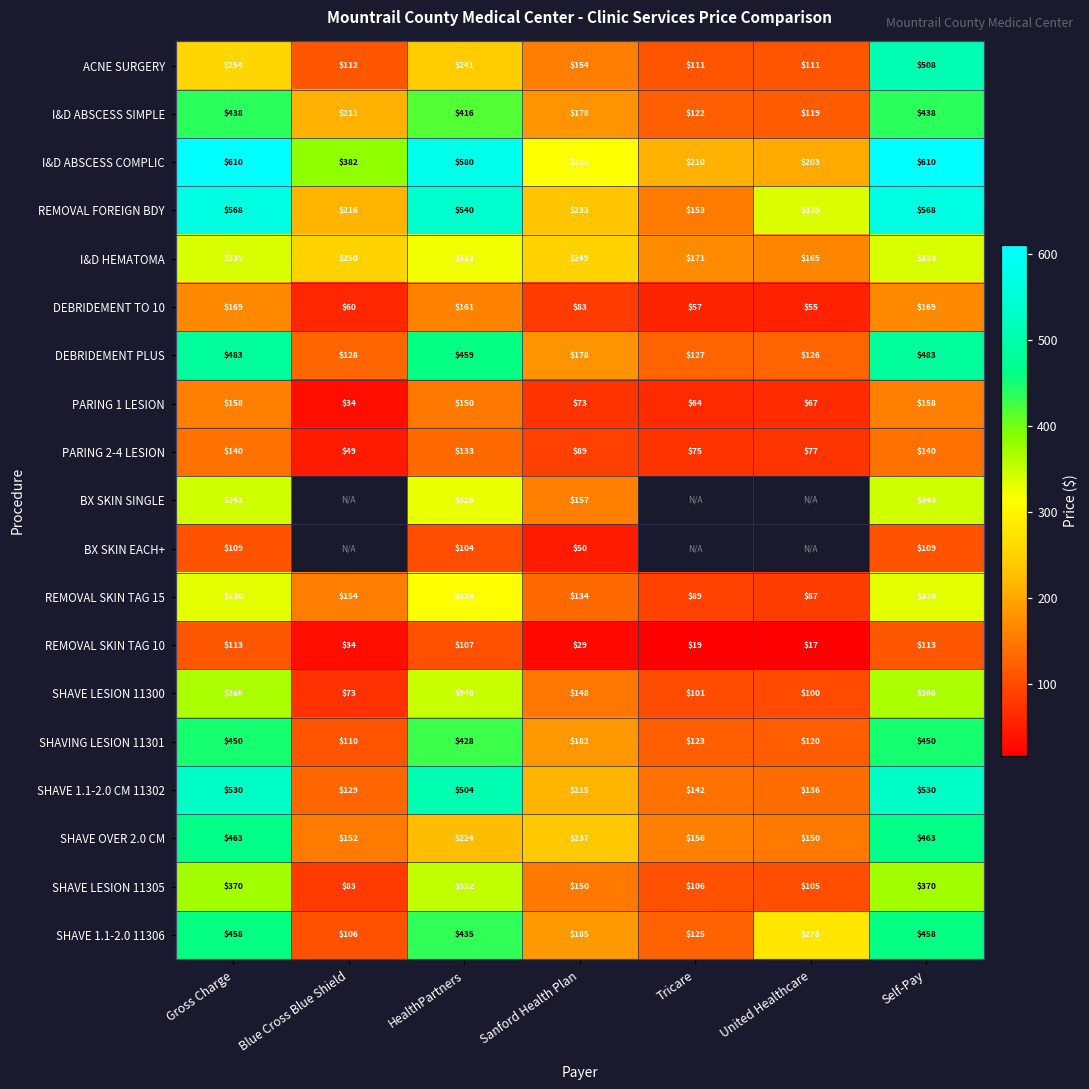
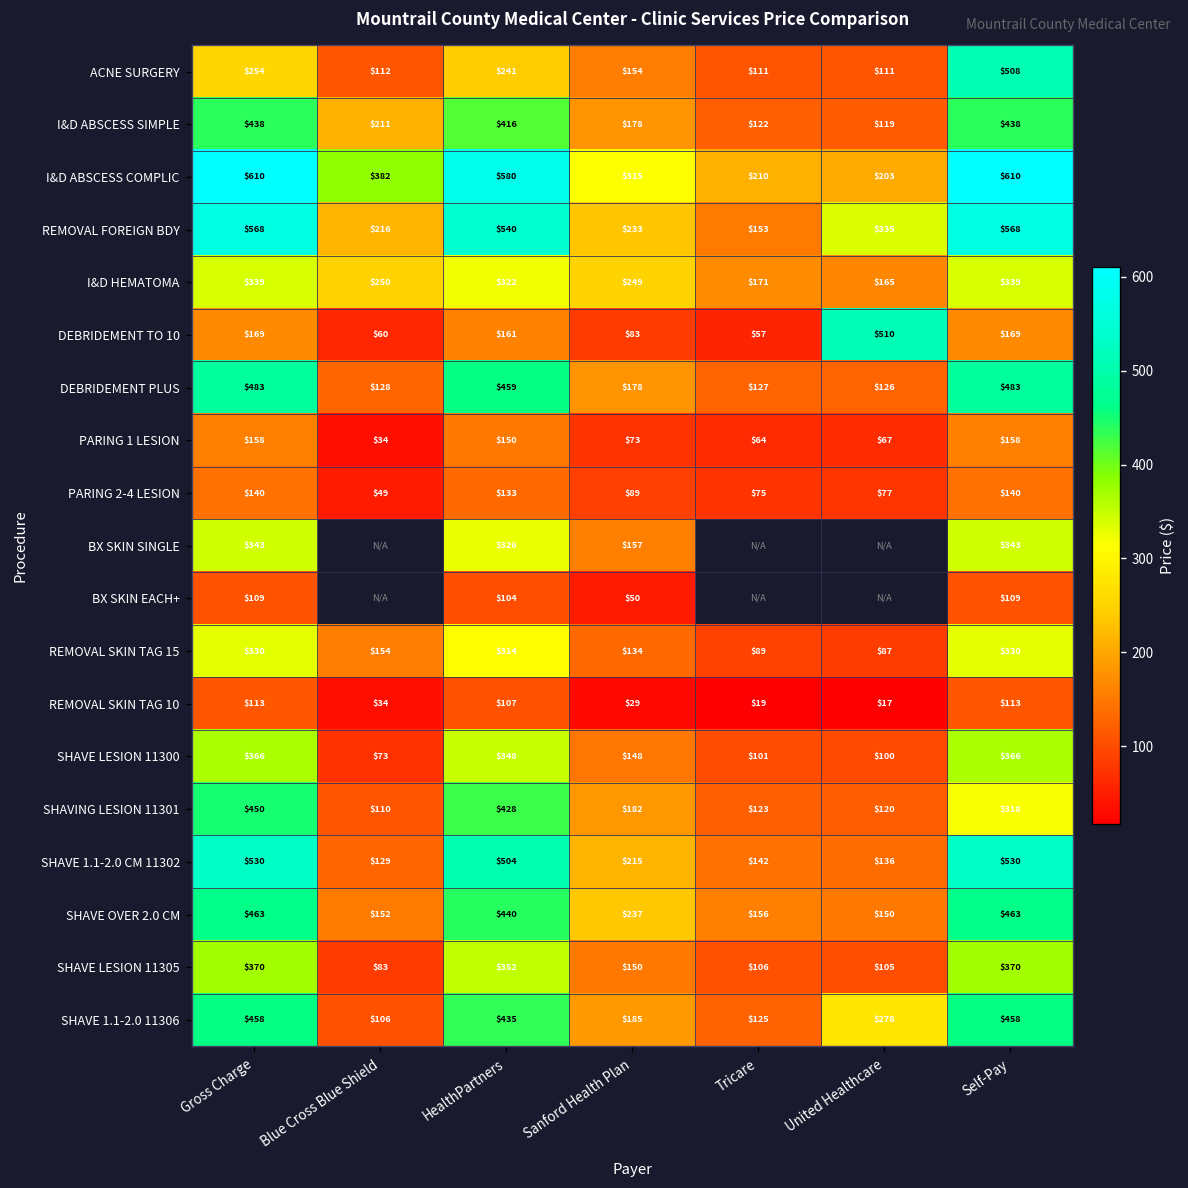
DEBRIDEMENT TO 10, United Healthcare: $55 -> $510
SHAVING LESION 11301, Self-Pay: $450 -> $318
SHAVE OVER 2.0 CM, HealthPartners: $224 -> $440
